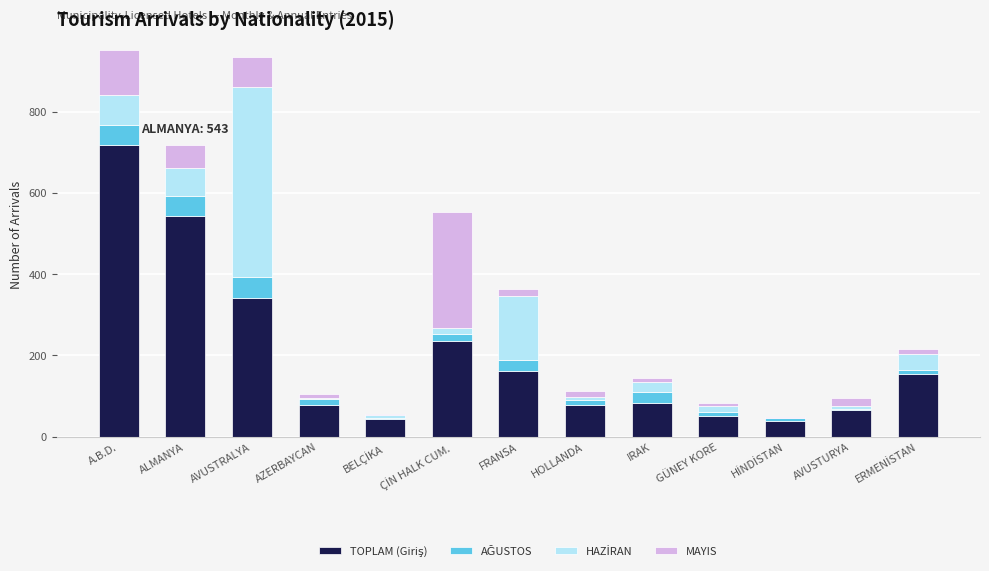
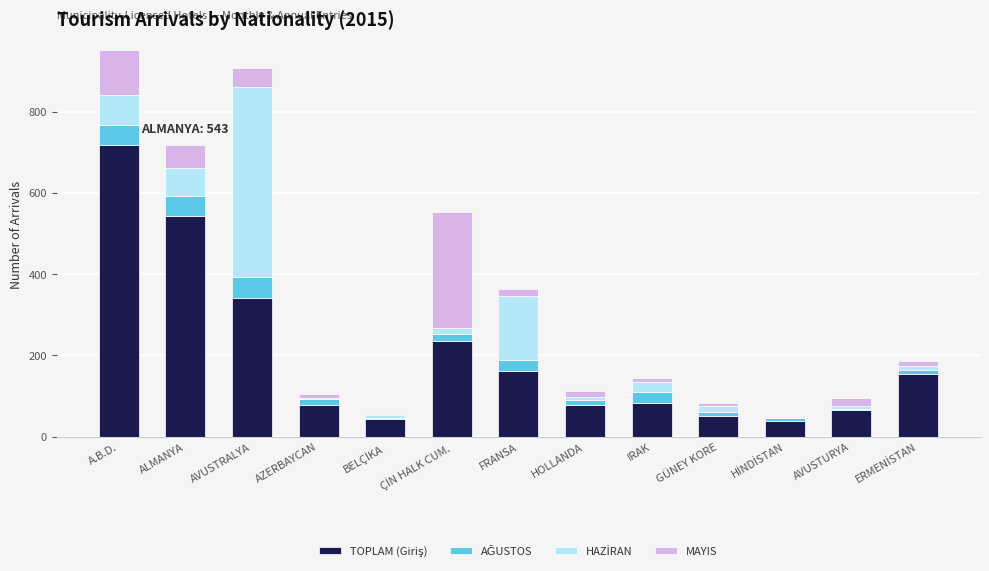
MAYIS, AVUSTRALYA: 70 -> 50
HAZİRAN, ERMENİSTAN: 40 -> 10
